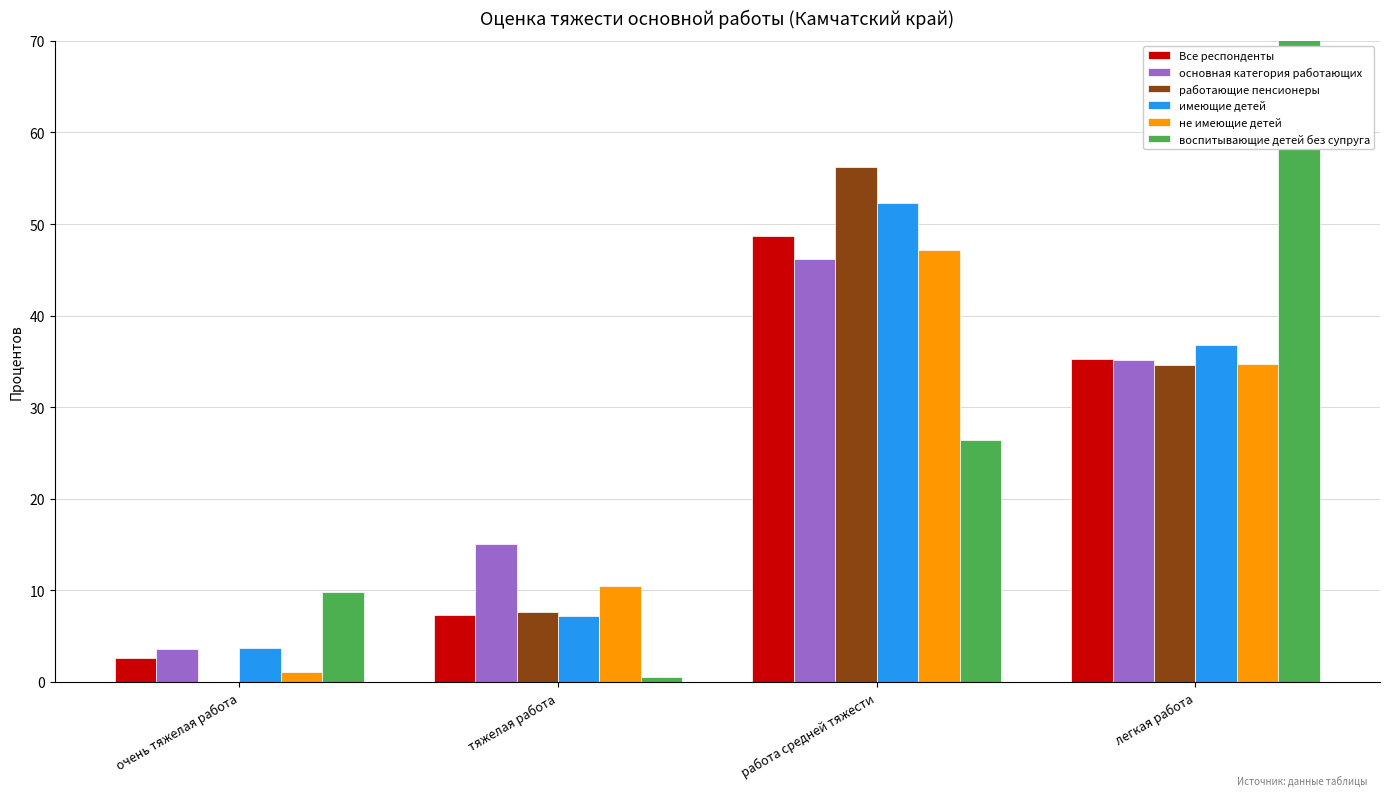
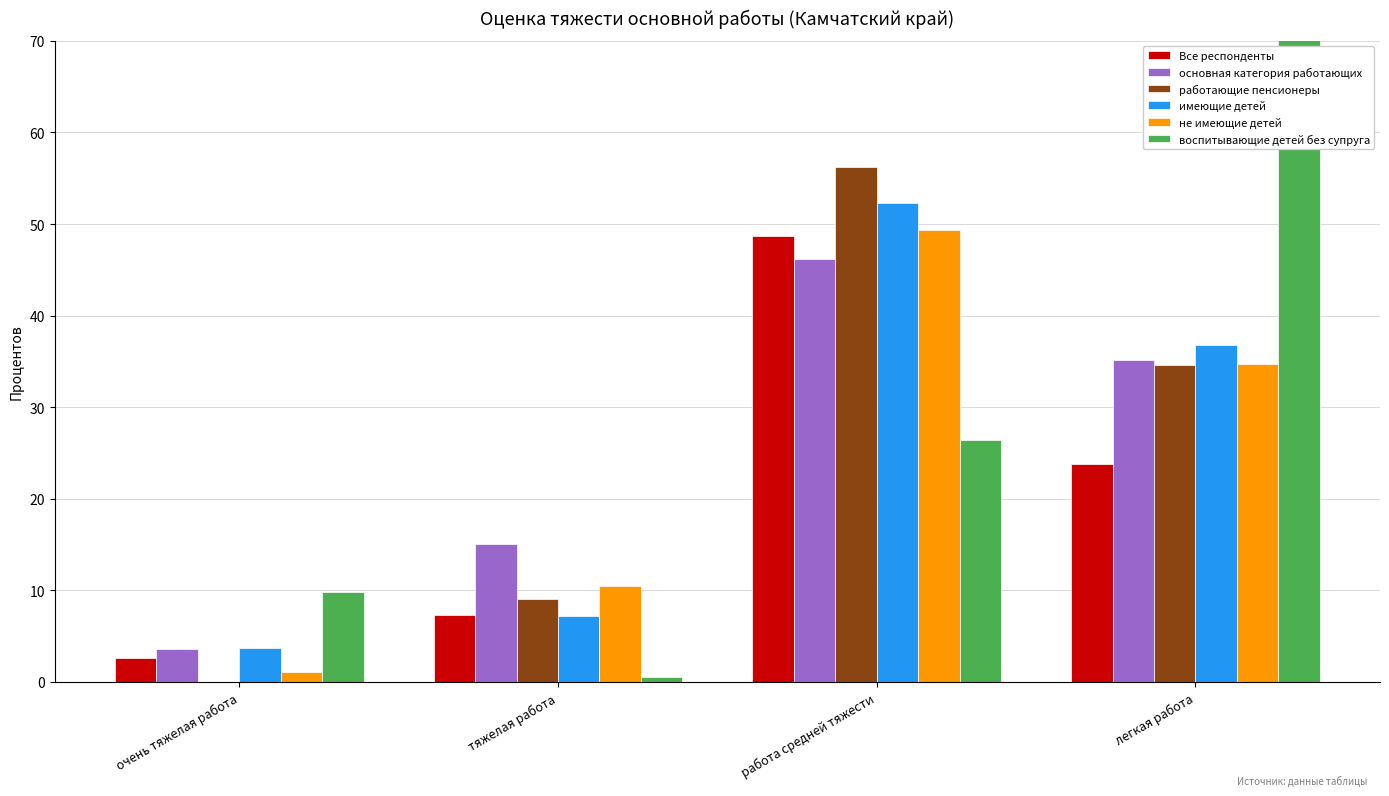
работающие пенсионеры, тяжелая работа: 8 -> 9
не имеющие детей, работа средней тяжести: 47 -> 49
Все респонденты, легкая работа: 35 -> 24
